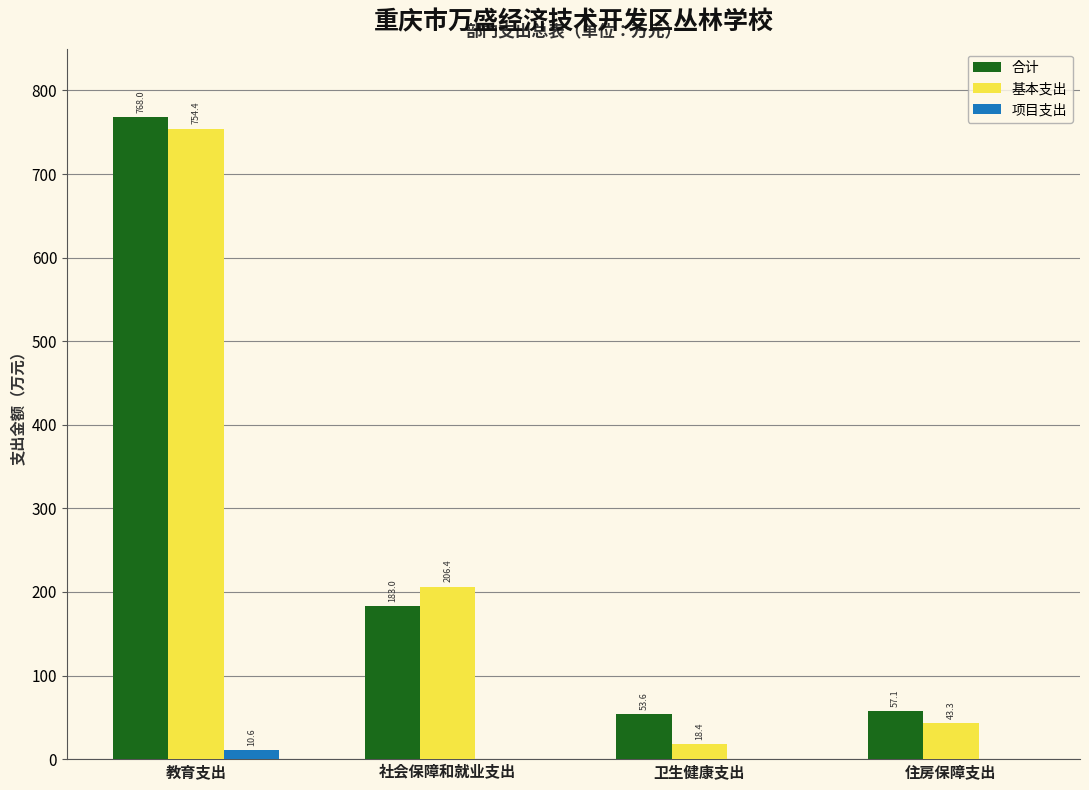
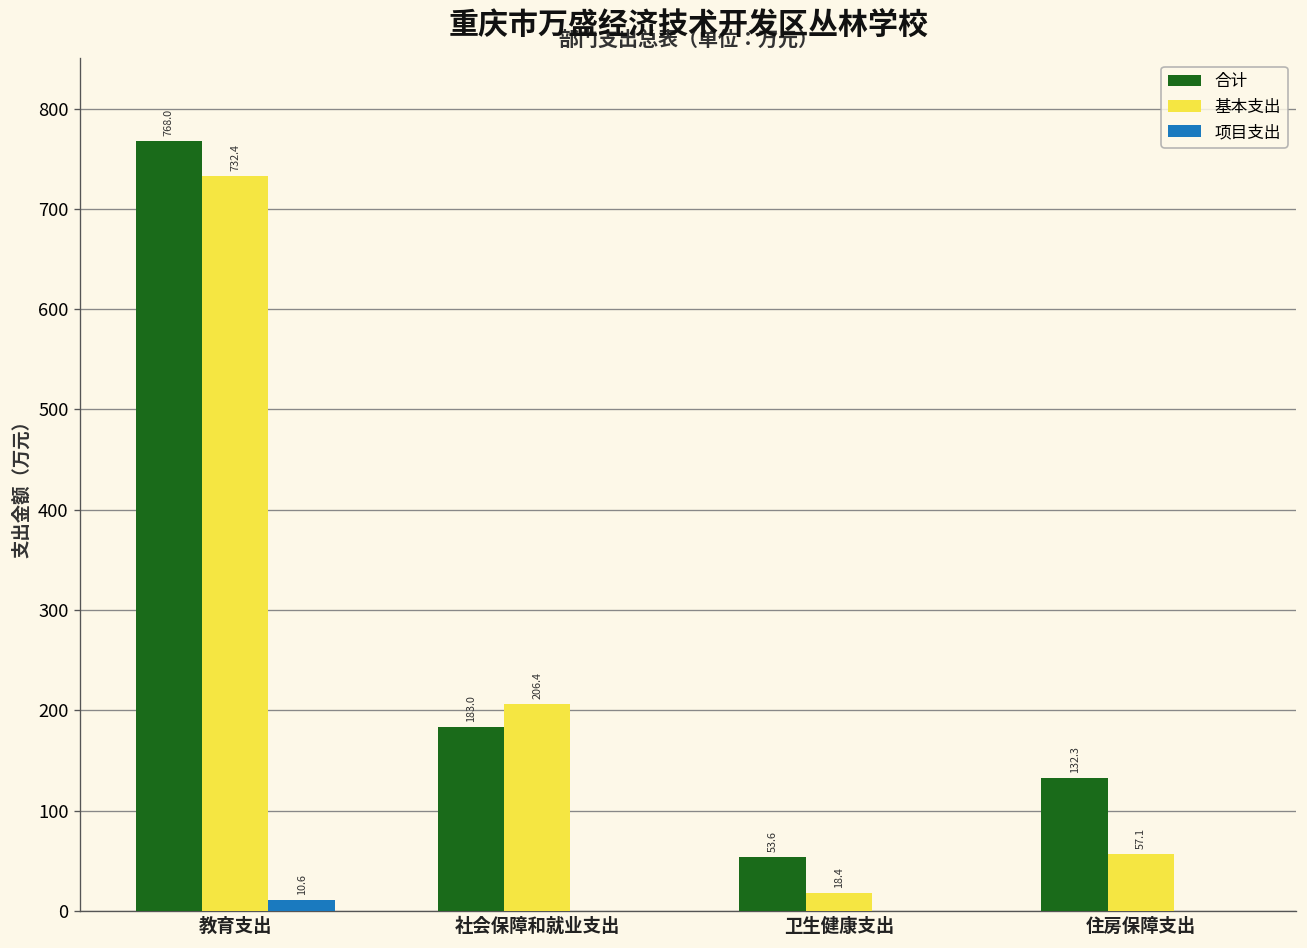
基本支出, 教育支出: 754.4 -> 732.4
合计, 住房保障支出: 57.1 -> 132.3
基本支出, 住房保障支出: 43.3 -> 57.1
